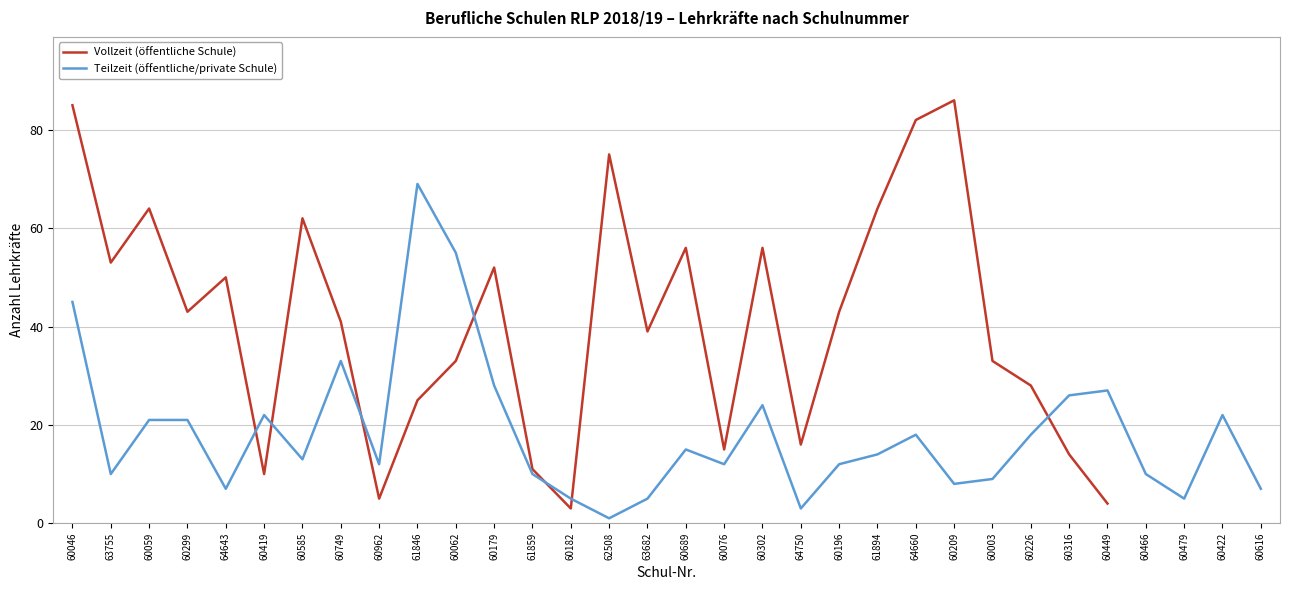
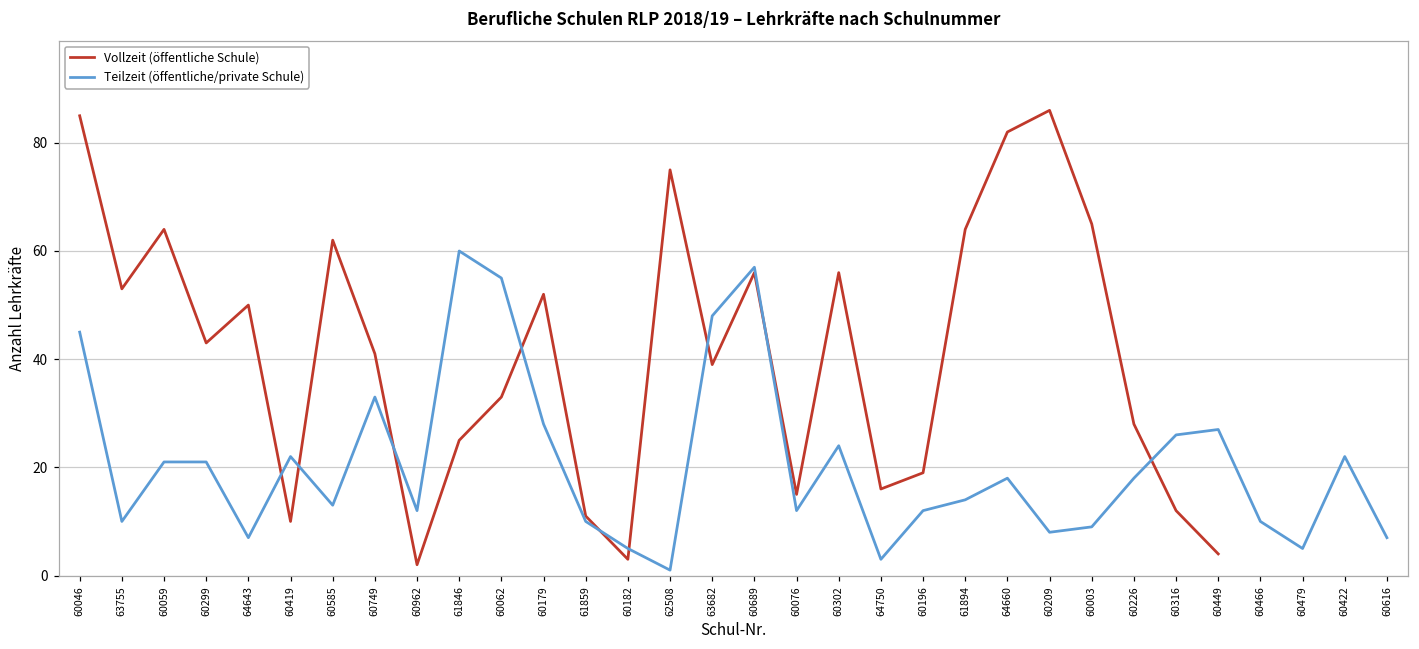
Vollzeit (öffentliche Schule), 60962: 5 -> 2
Teilzeit (öffentliche/private Schule), 61846: 69 -> 60
Teilzeit (öffentliche/private Schule), 63682: 5 -> 48
Teilzeit (öffentliche/private Schule), 60689: 15 -> 57
Vollzeit (öffentliche Schule), 60196: 43 -> 19
Vollzeit (öffentliche Schule), 60003: 33 -> 65
Vollzeit (öffentliche Schule), 60316: 14 -> 12
